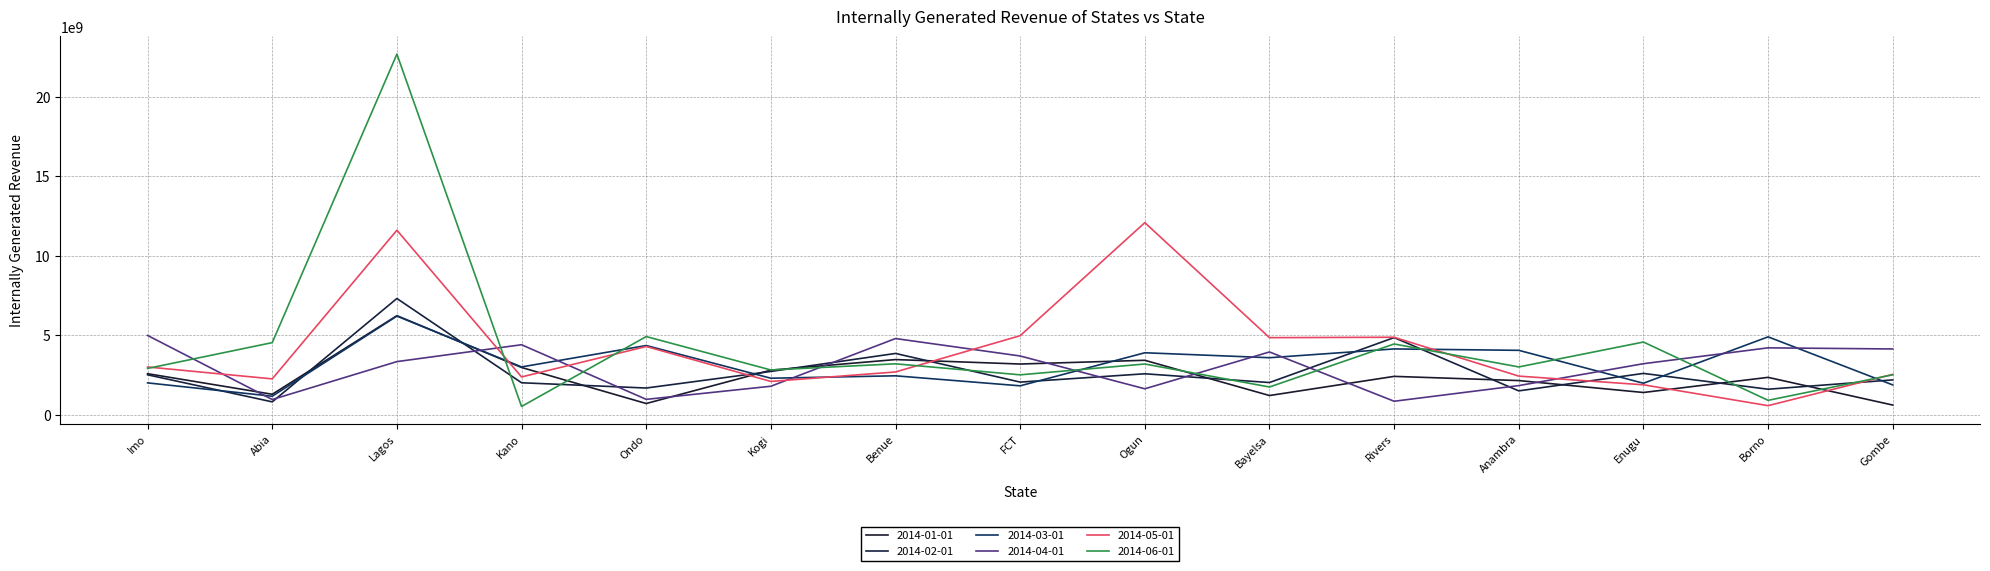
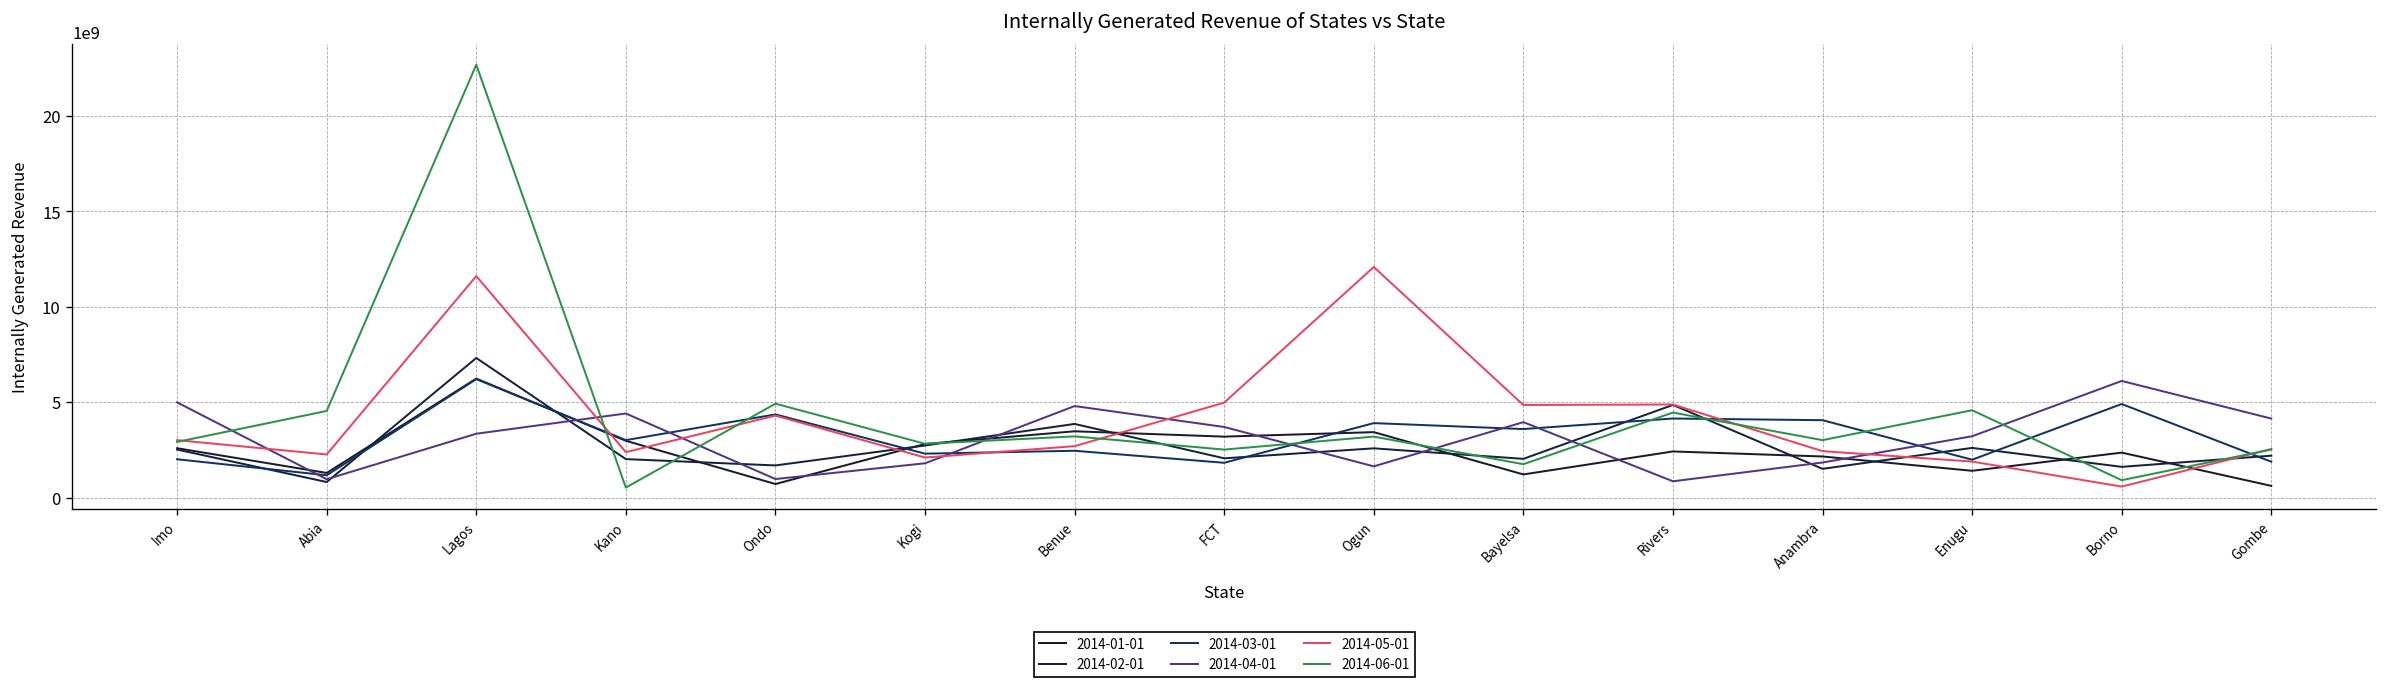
2014-04-01, Borno: 4200000000 -> 6100000000
